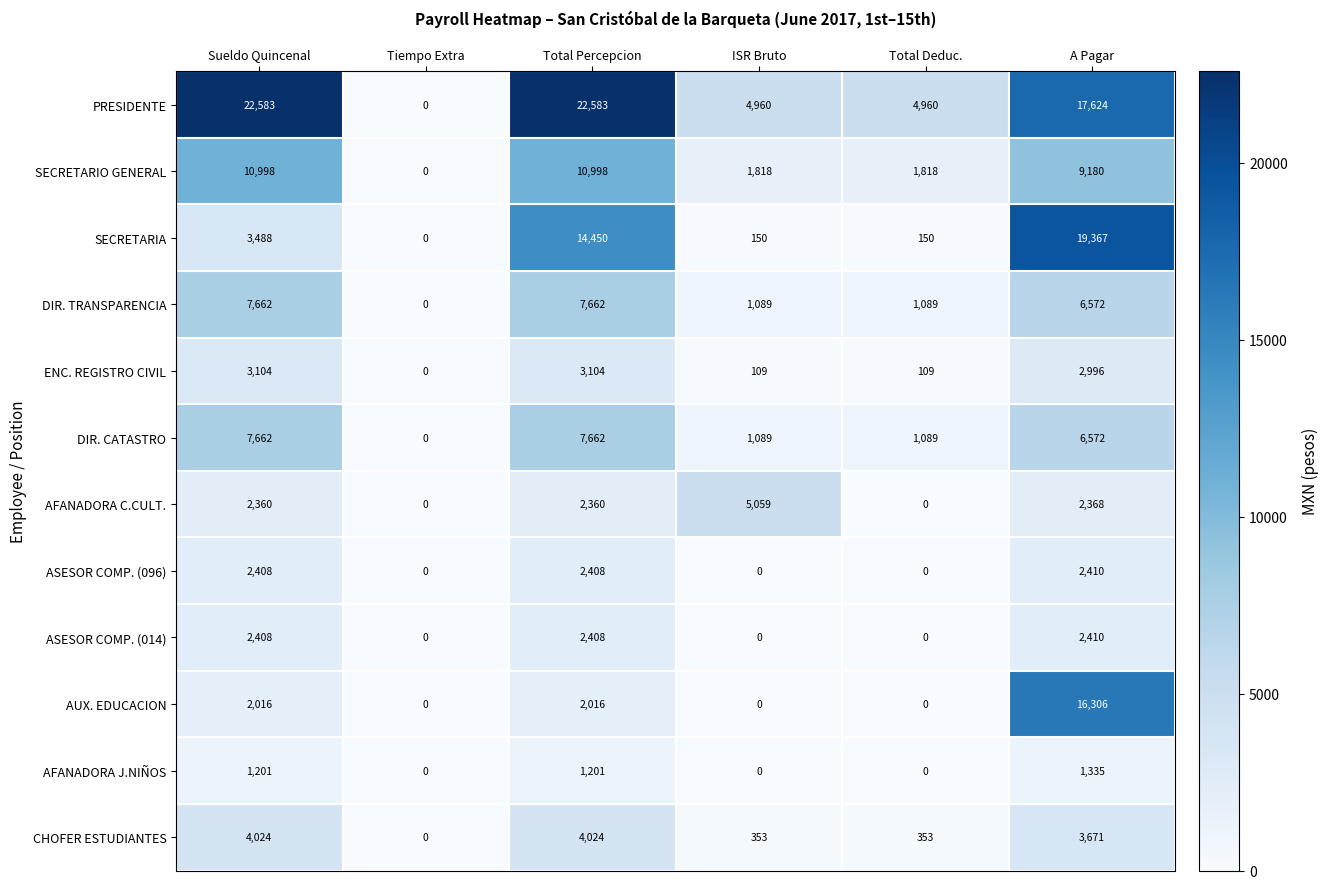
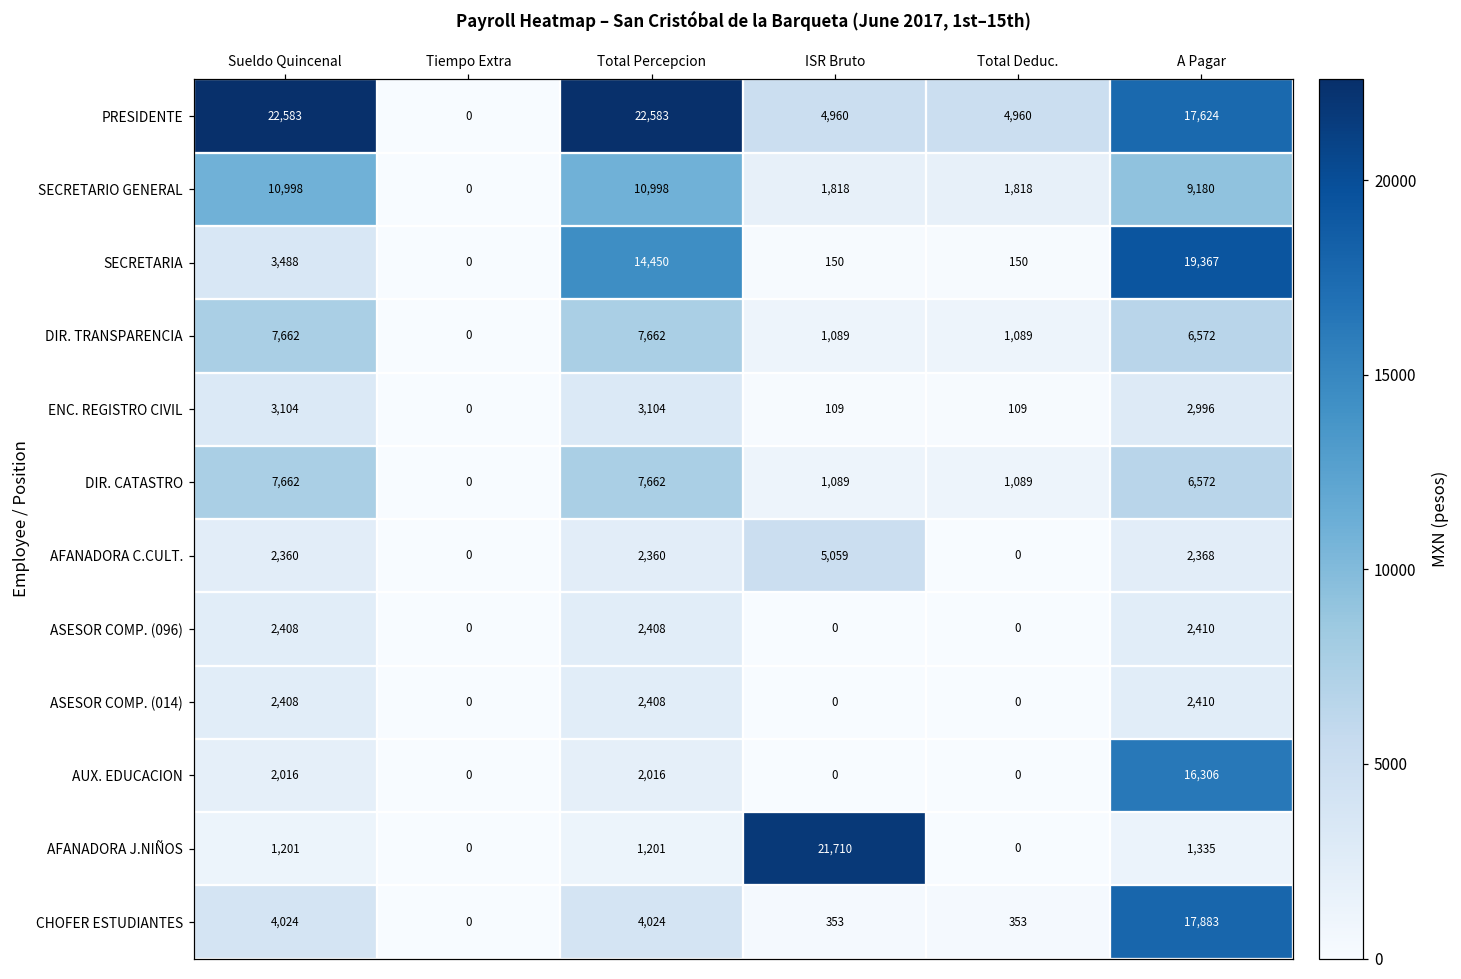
AFANADORA J.NIÑOS, ISR Bruto: 0 -> 21,710
CHOFER ESTUDIANTES, A Pagar: 3,671 -> 17,883
